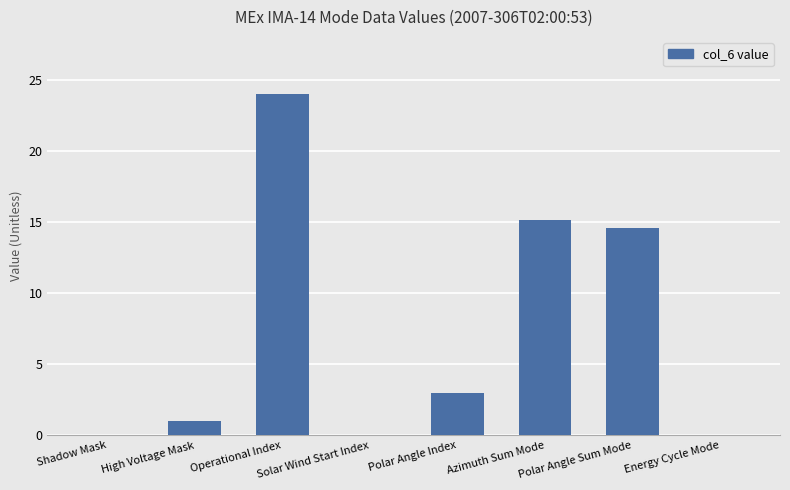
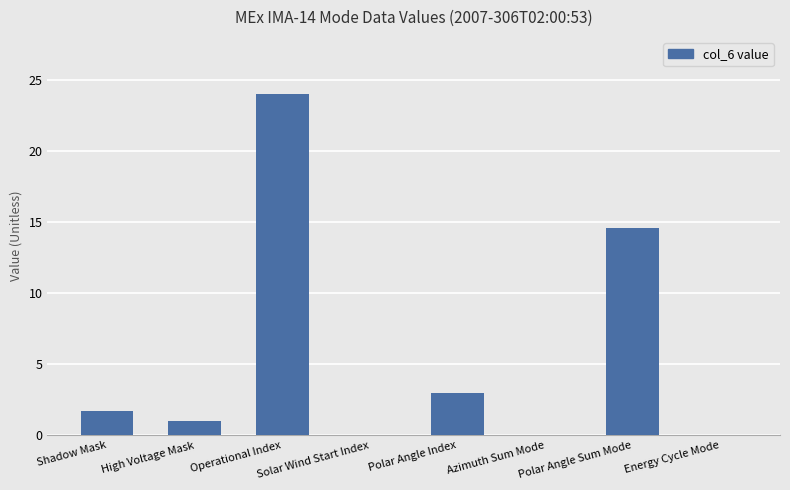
Shadow Mask: 0.0 -> 1.7
Azimuth Sum Mode: 15.1 -> 0.0
